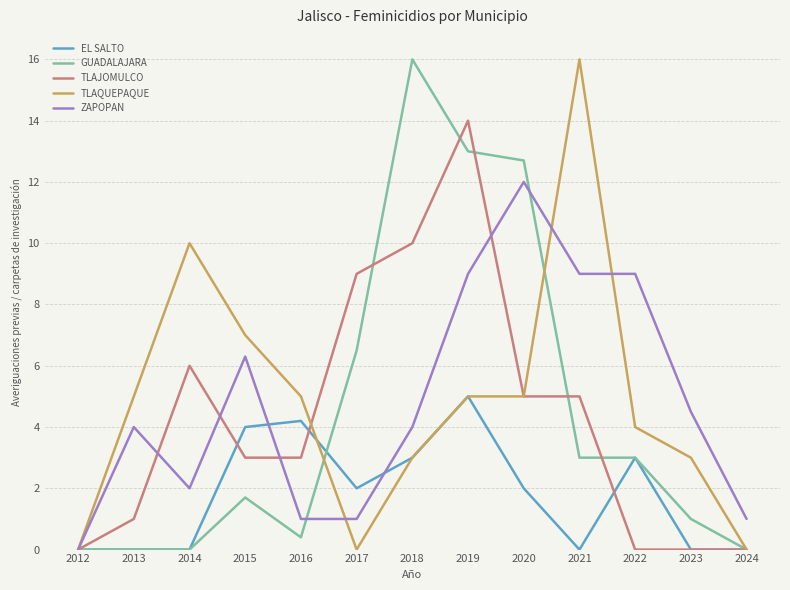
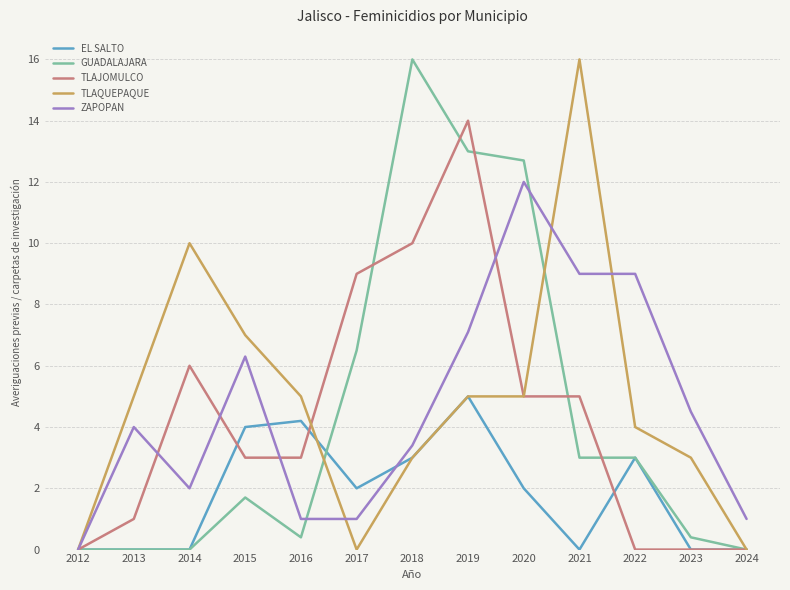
ZAPOPAN, 2018: 4.0 -> 3.4
ZAPOPAN, 2019: 9.0 -> 7.1
GUADALAJARA, 2023: 1.0 -> 0.4
